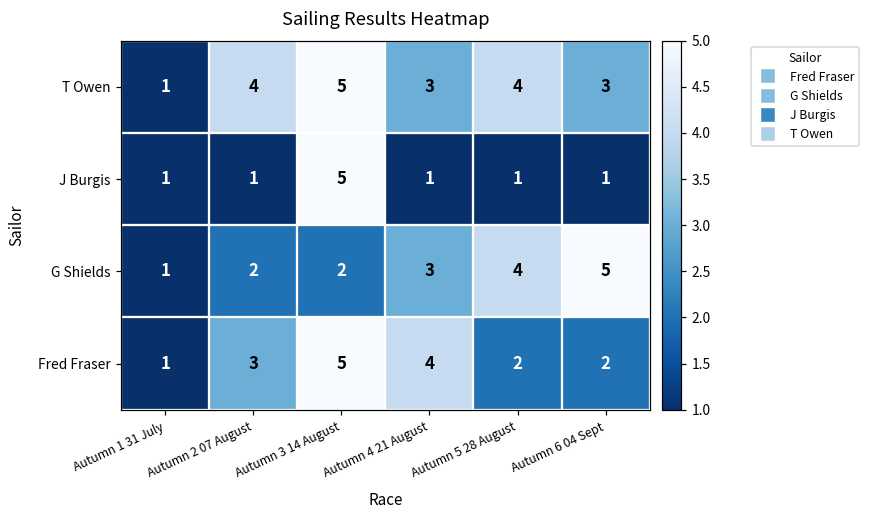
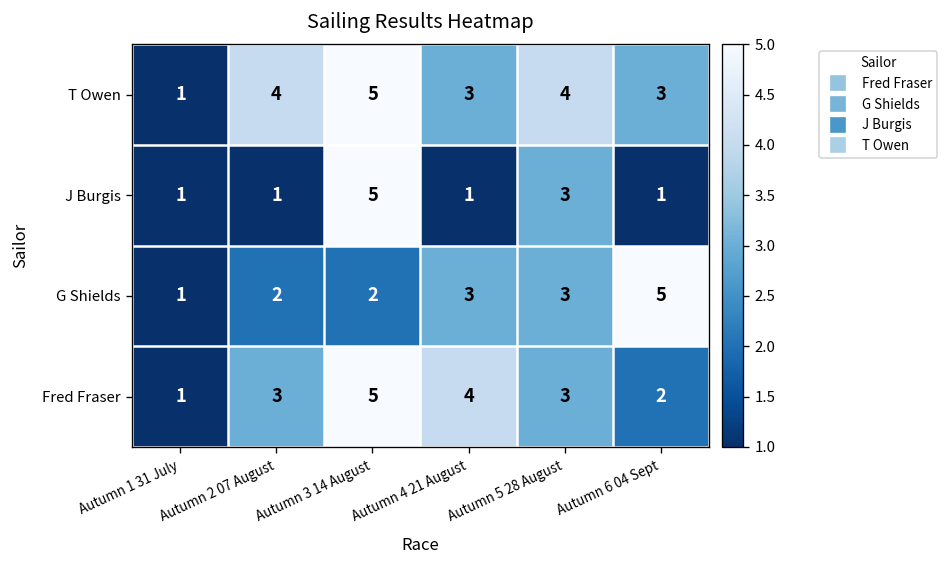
J Burgis, Autumn 5 28 August: 1 -> 3
G Shields, Autumn 5 28 August: 4 -> 3
Fred Fraser, Autumn 5 28 August: 2 -> 3
